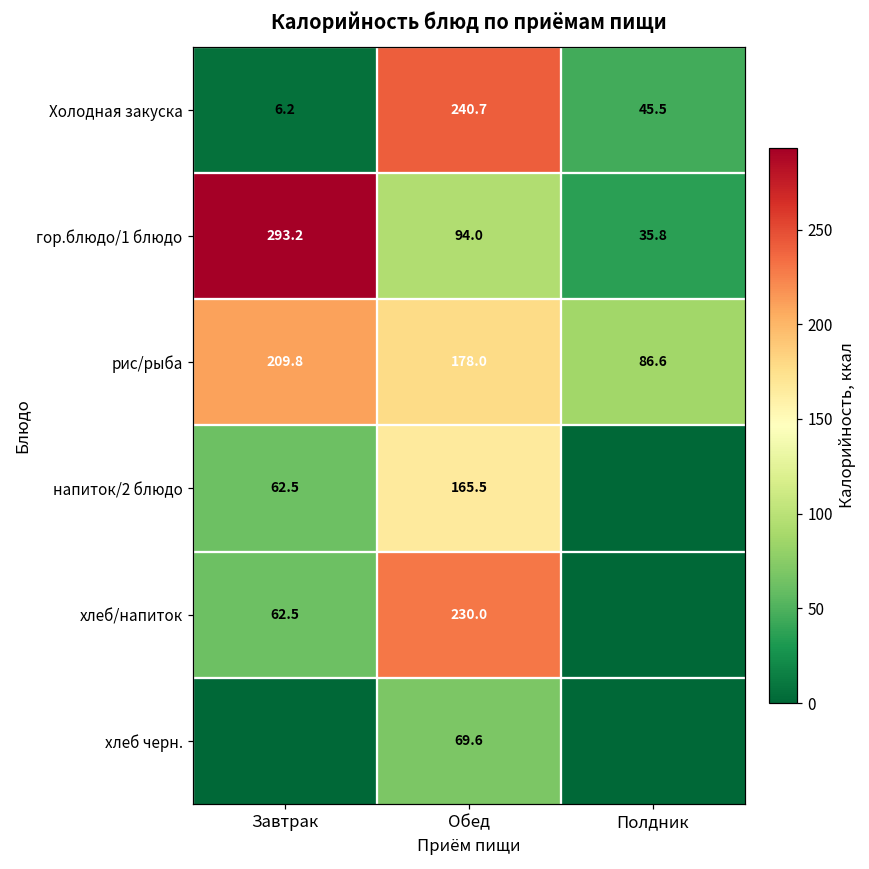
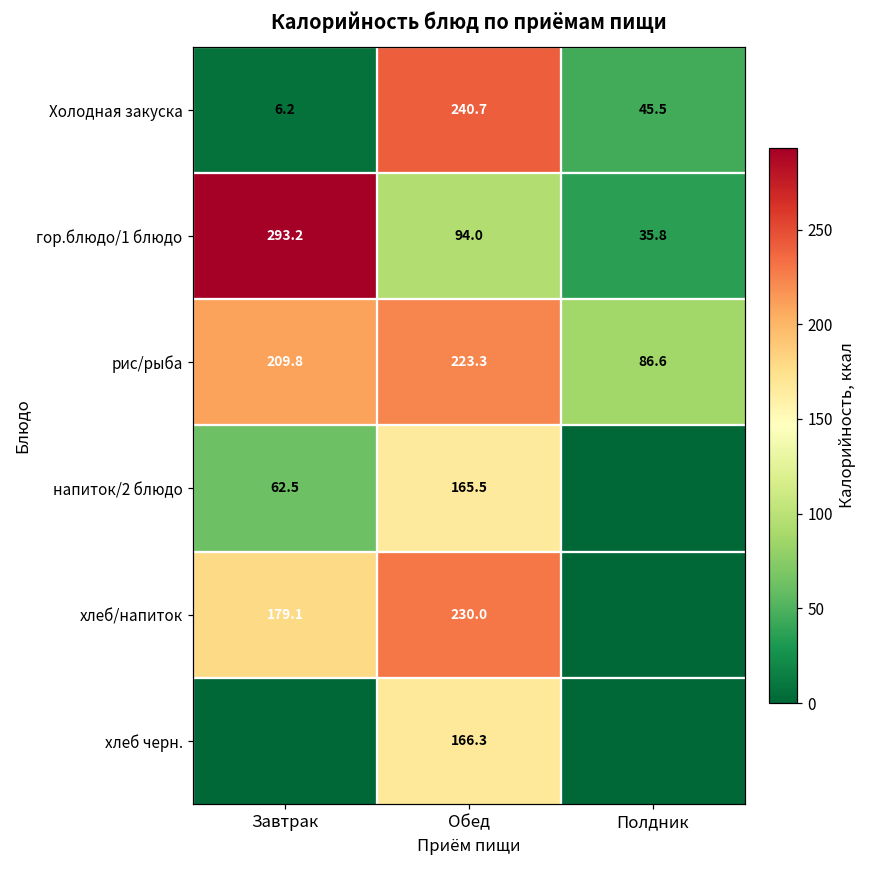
рис/рыба, Обед: 178.0 -> 223.3
хлеб/напиток, Завтрак: 62.5 -> 179.1
хлеб черн., Обед: 69.6 -> 166.3
